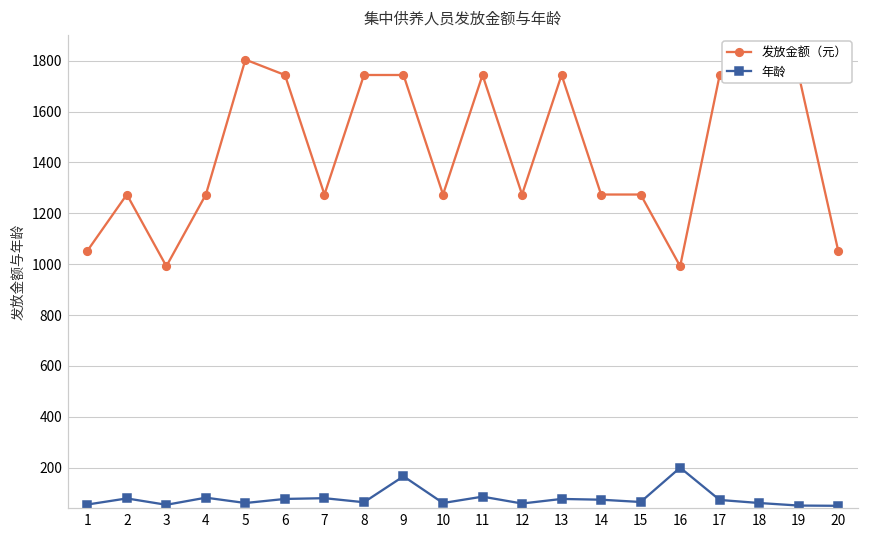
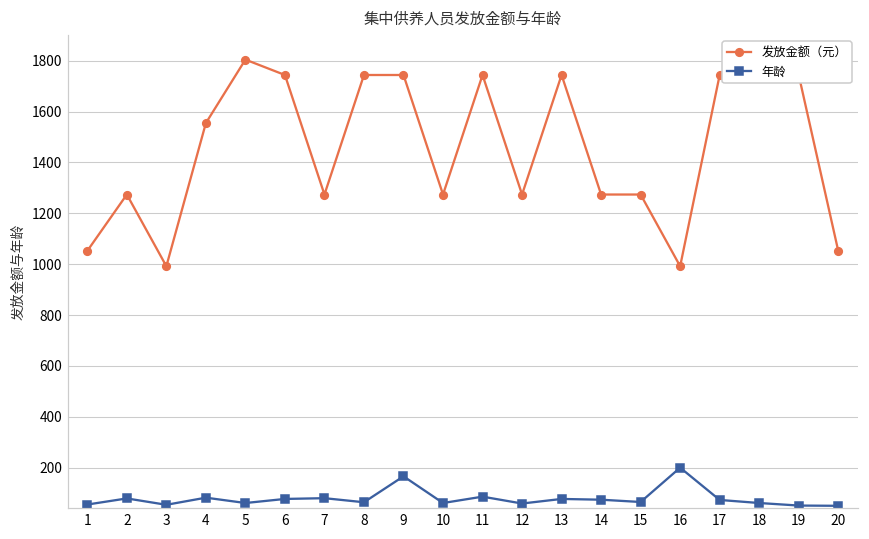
发放金额（元）, 4: 1270 -> 1560
